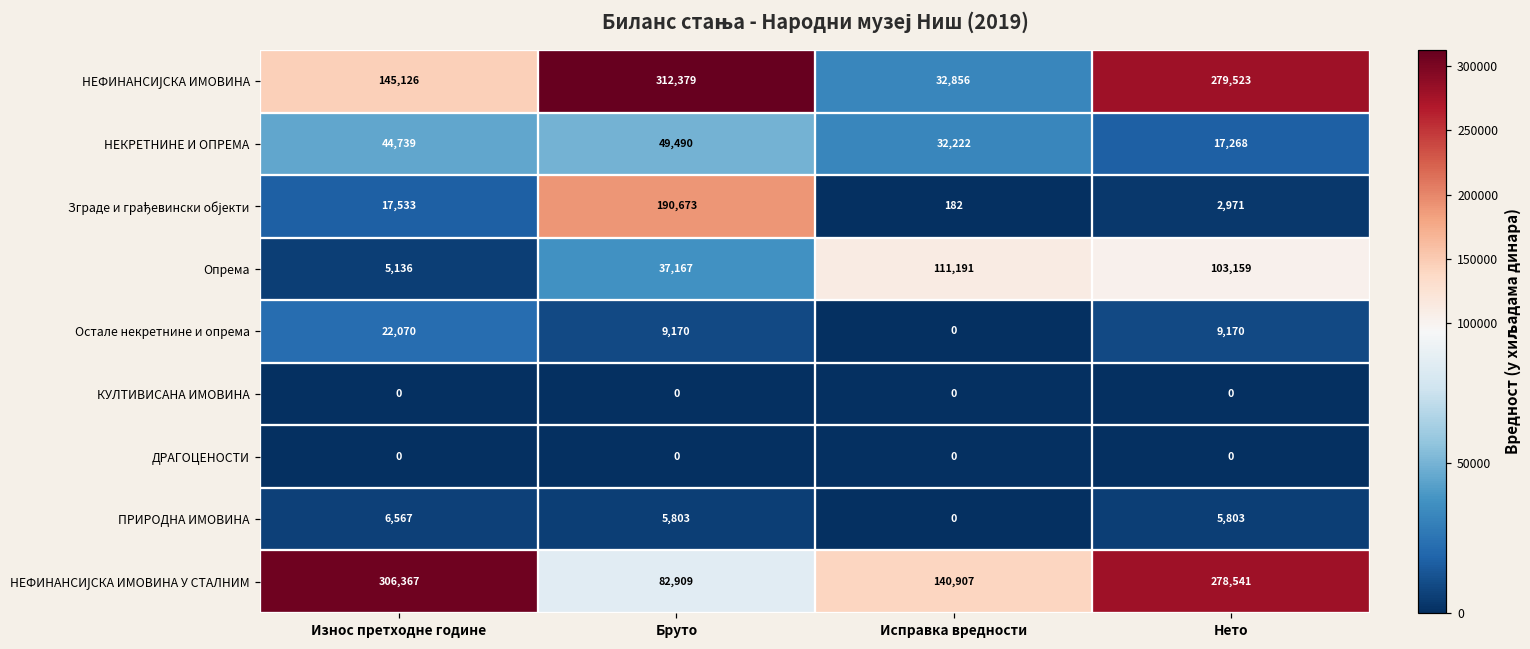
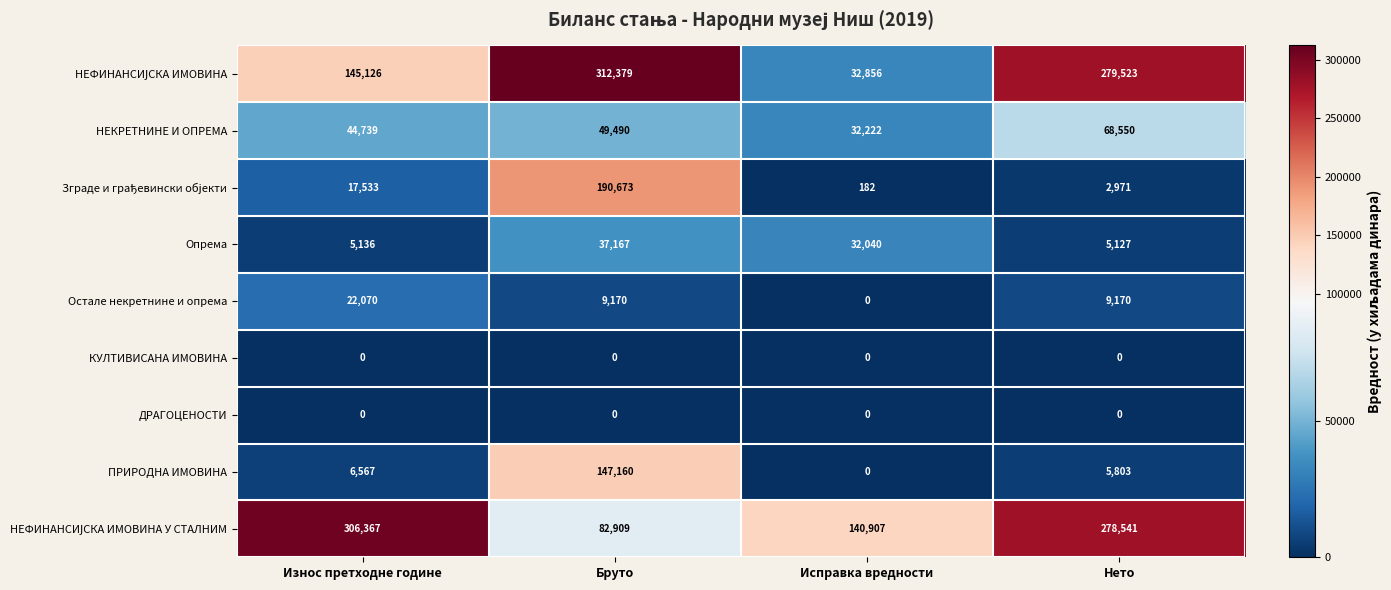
НЕКРЕТНИНЕ И ОПРЕМА, Нето: 17,268 -> 68,550
Опрема, Исправка вредности: 111,191 -> 32,040
Опрема, Нето: 103,159 -> 5,127
ПРИРОДНА ИМОВИНА, Бруто: 5,803 -> 147,160
